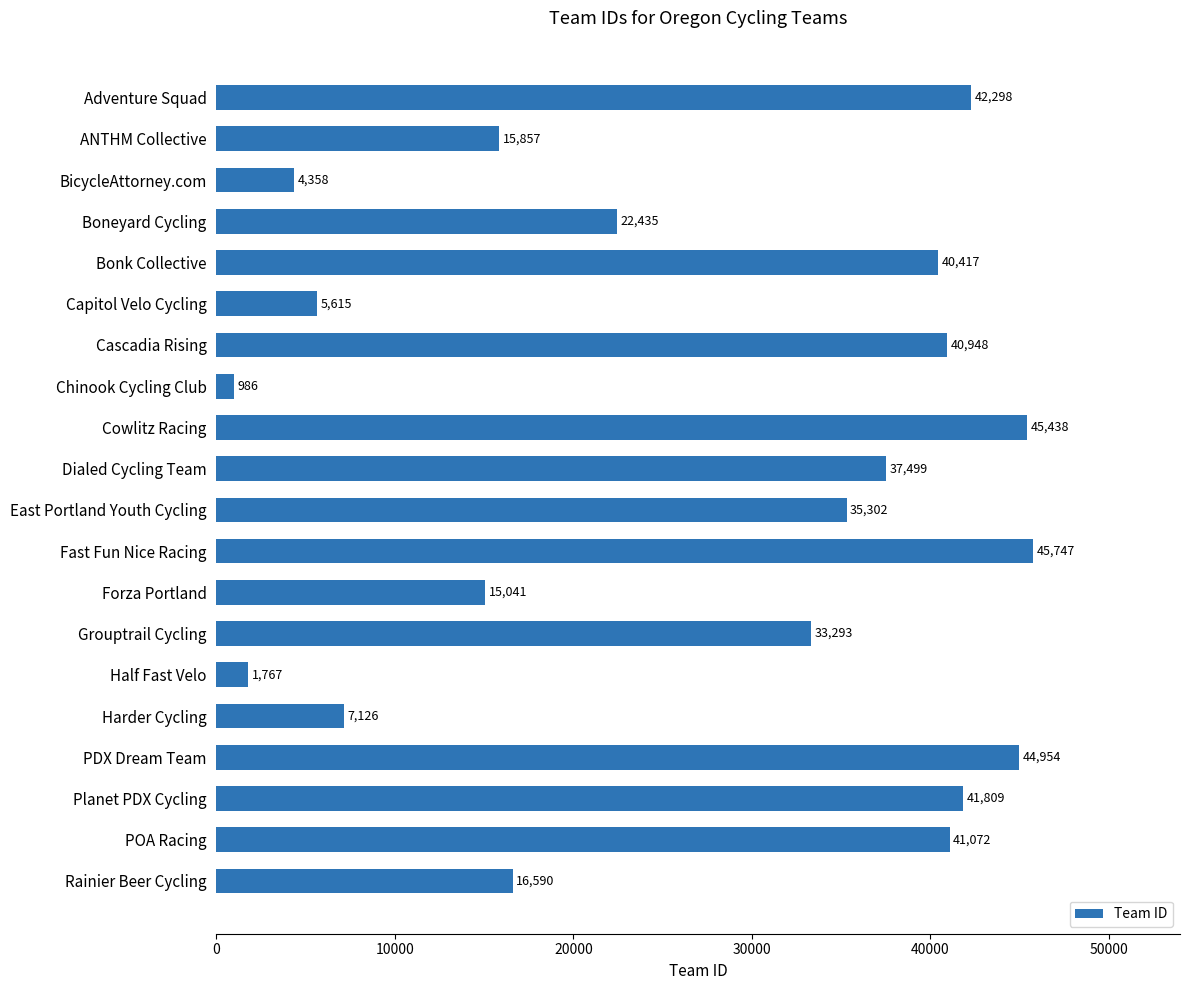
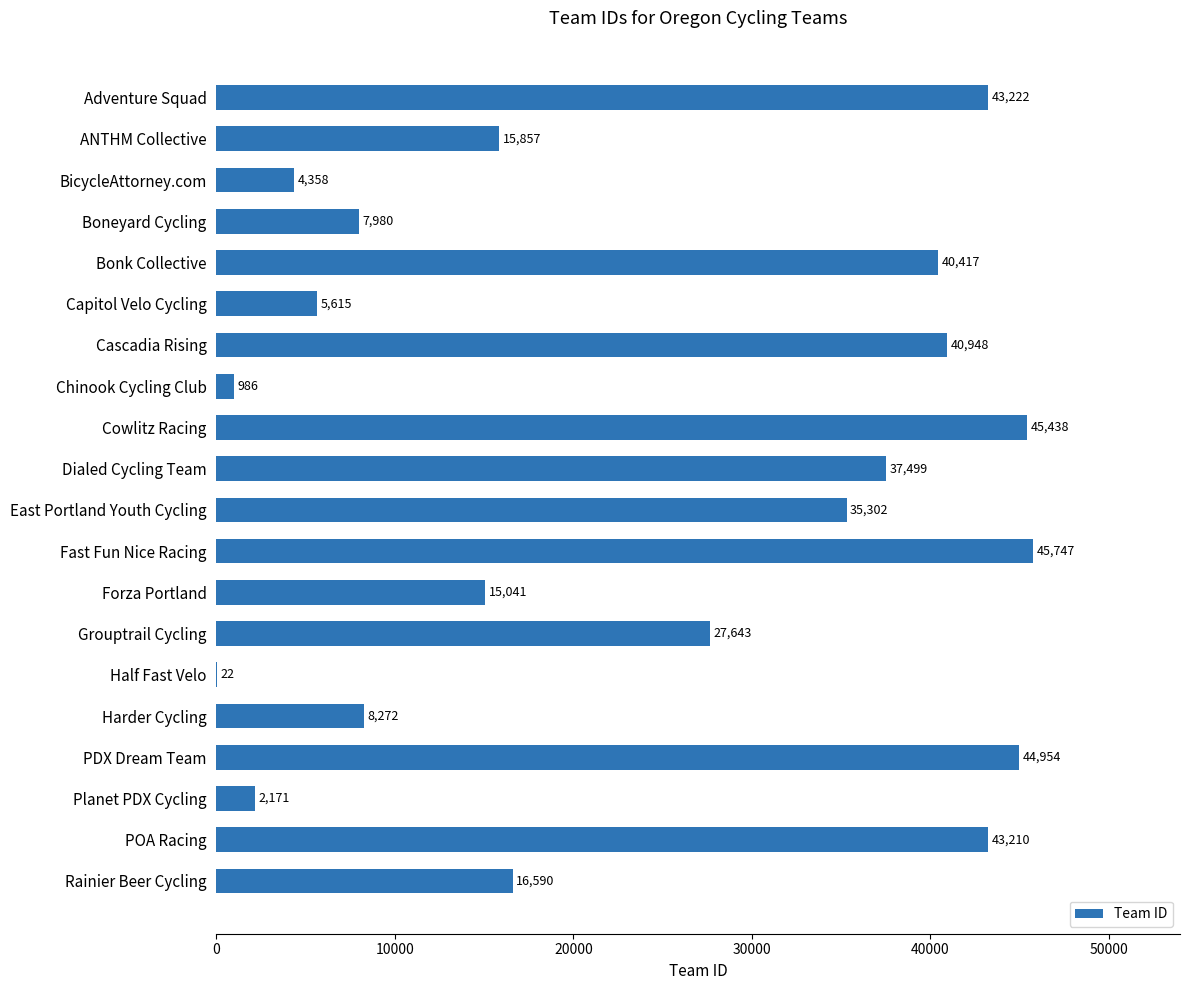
Adventure Squad: 42,298 -> 43,222
Boneyard Cycling: 22,435 -> 7,980
Grouptrail Cycling: 33,293 -> 27,643
Half Fast Velo: 1,767 -> 22
Harder Cycling: 7,126 -> 8,272
Planet PDX Cycling: 41,809 -> 2,171
POA Racing: 41,072 -> 43,210
